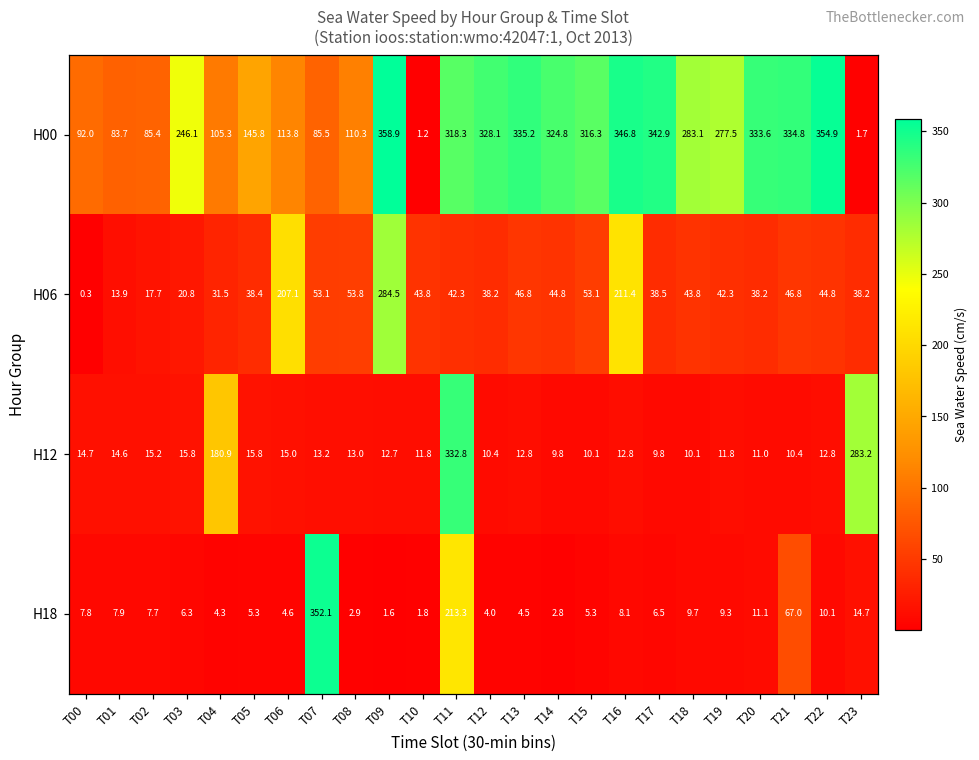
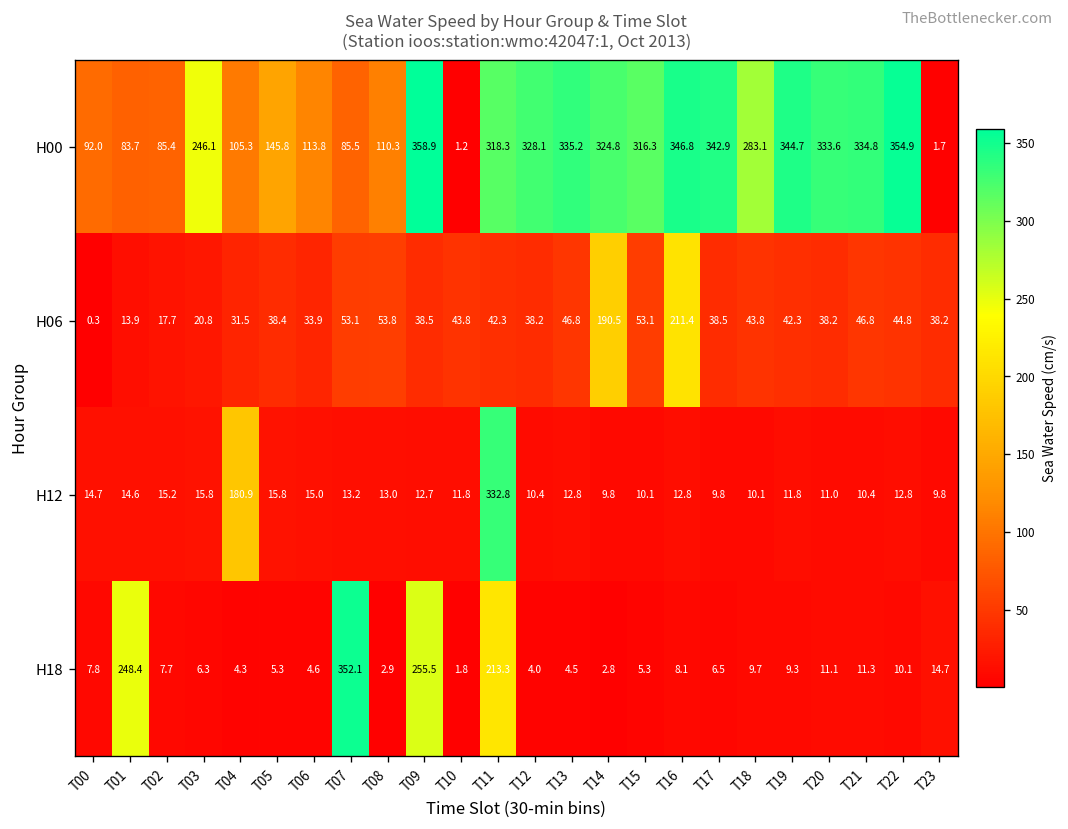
H00, T19: 277.5 -> 344.7
H06, T06: 207.1 -> 33.9
H06, T09: 284.5 -> 38.5
H06, T14: 44.8 -> 190.5
H12, T23: 283.2 -> 9.8
H18, T01: 7.9 -> 248.4
H18, T09: 1.6 -> 255.5
H18, T21: 67.0 -> 11.3
